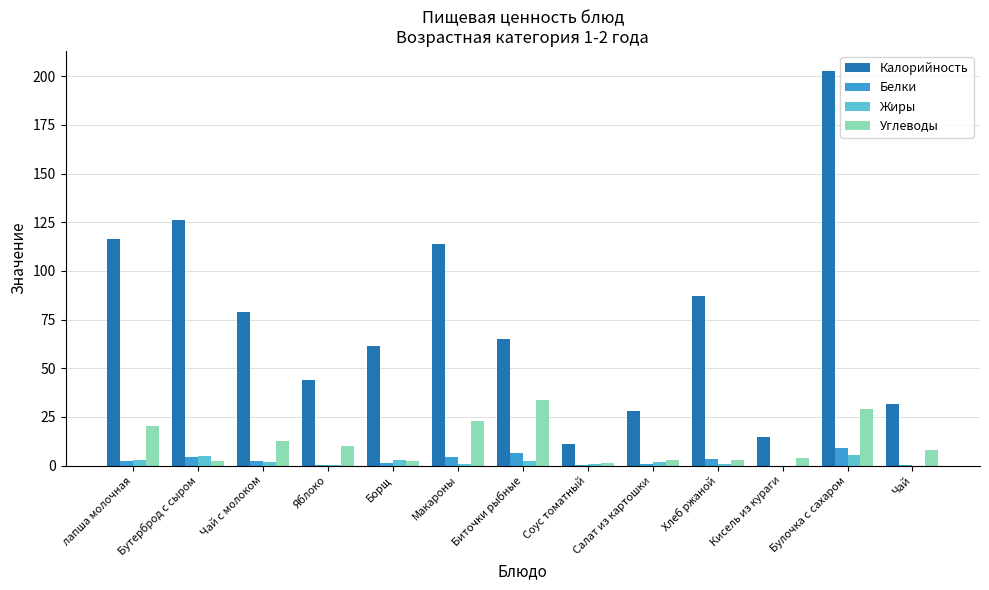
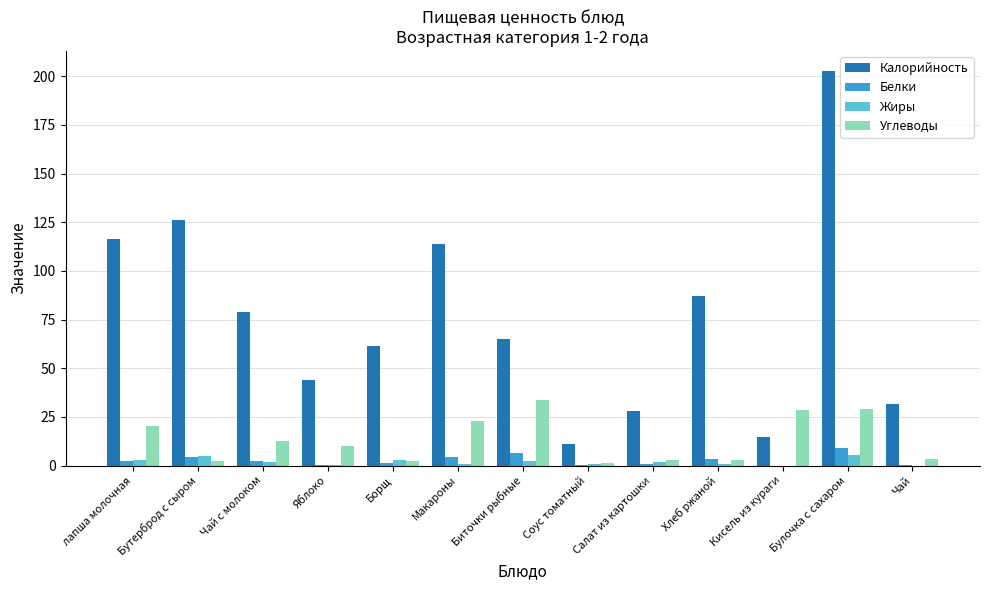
Углеводы, Кисель из кураги: 4 -> 29
Углеводы, Чай: 8 -> 3
